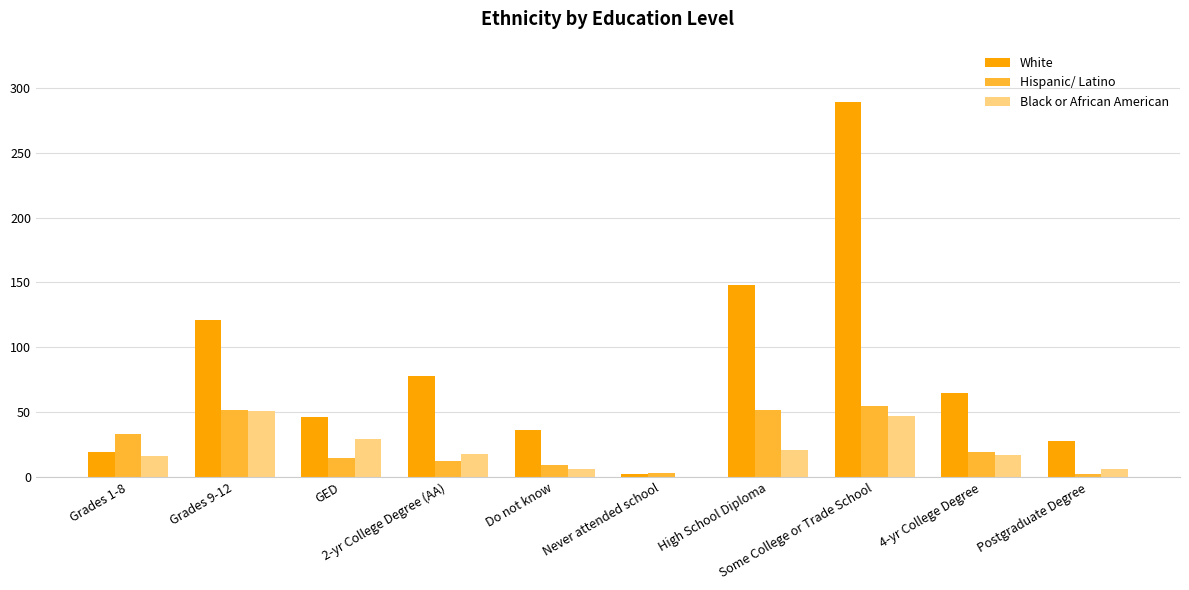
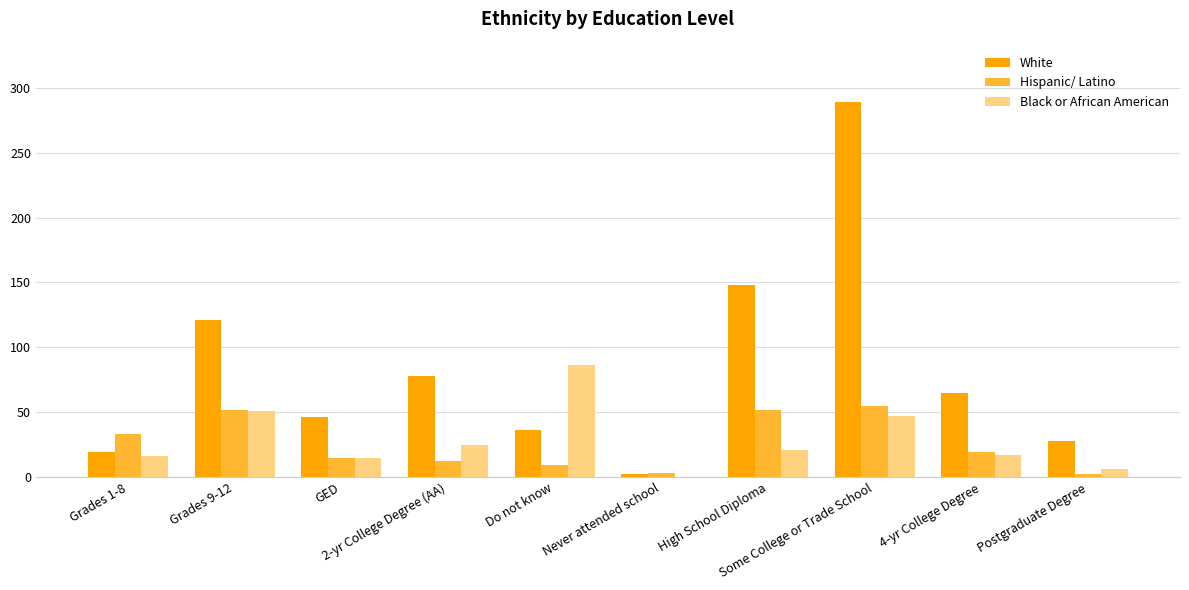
Black or African American, GED: 29 -> 15
Black or African American, 2-yr College Degree (AA): 18 -> 25
Black or African American, Do not know: 6 -> 86
